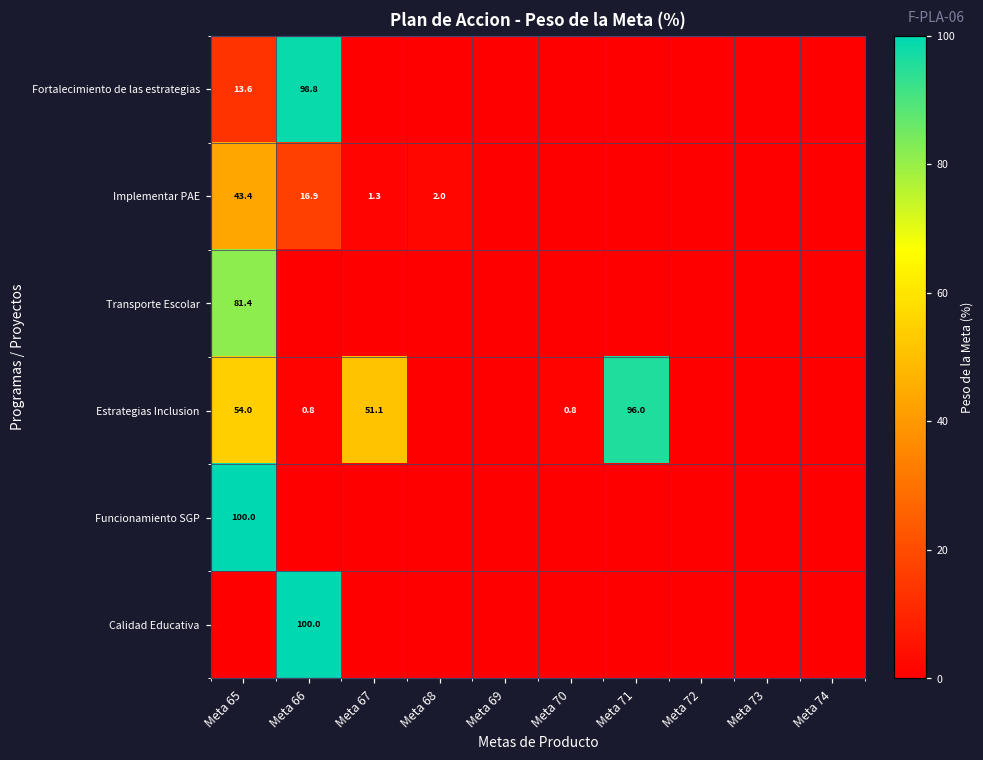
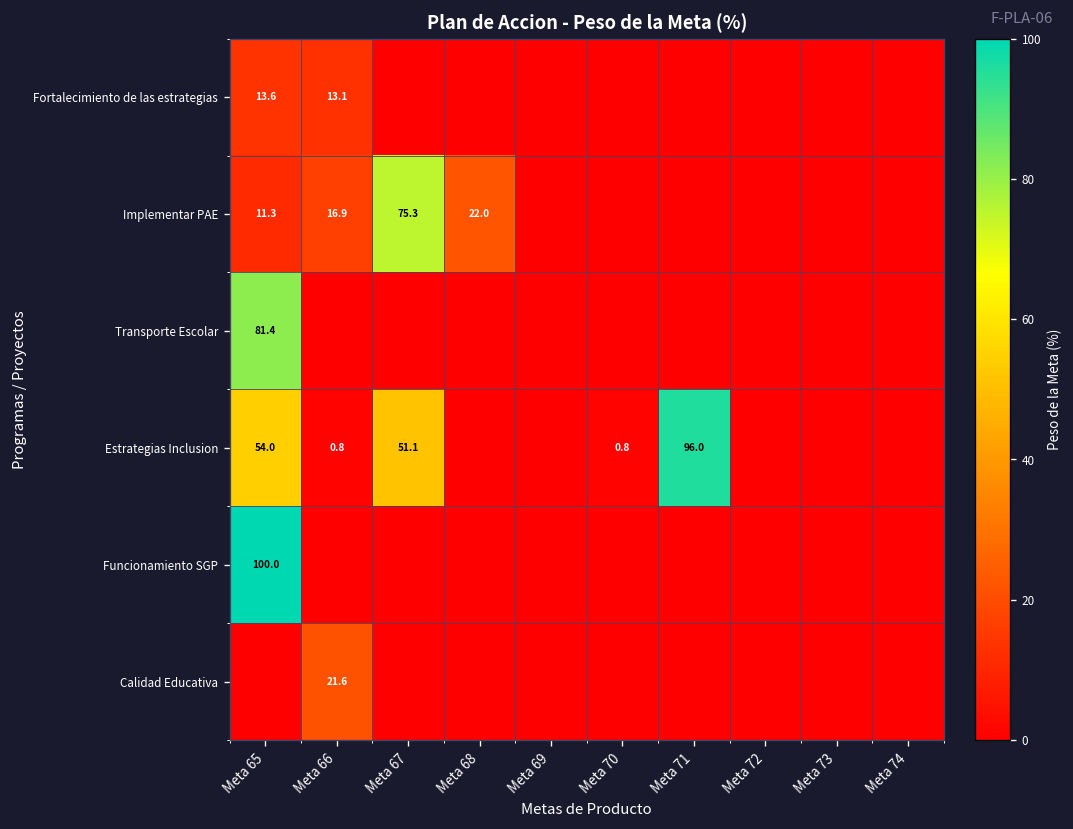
Fortalecimiento de las estrategias, Meta 66: 98.8 -> 13.1
Implementar PAE, Meta 65: 43.4 -> 11.3
Implementar PAE, Meta 67: 1.3 -> 75.3
Implementar PAE, Meta 68: 2.0 -> 22.0
Calidad Educativa, Meta 66: 100.0 -> 21.6
